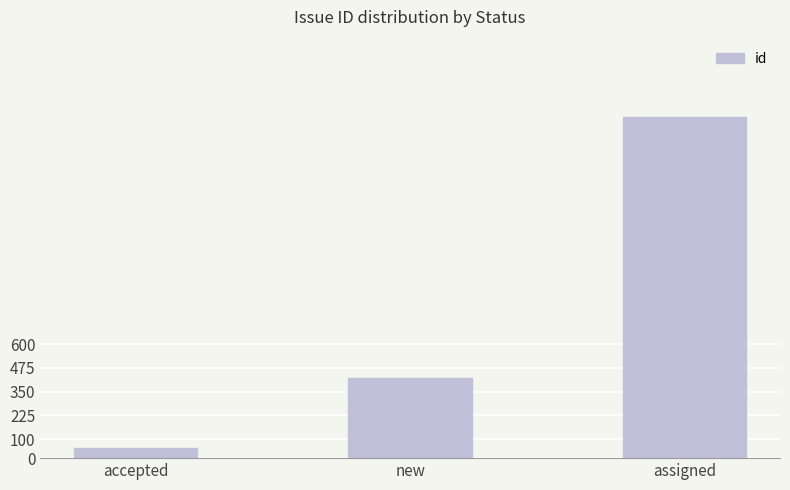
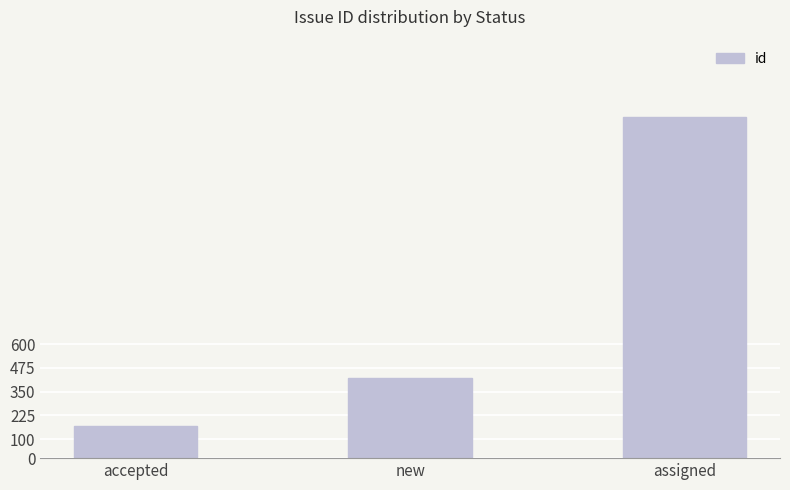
accepted: 60 -> 170
